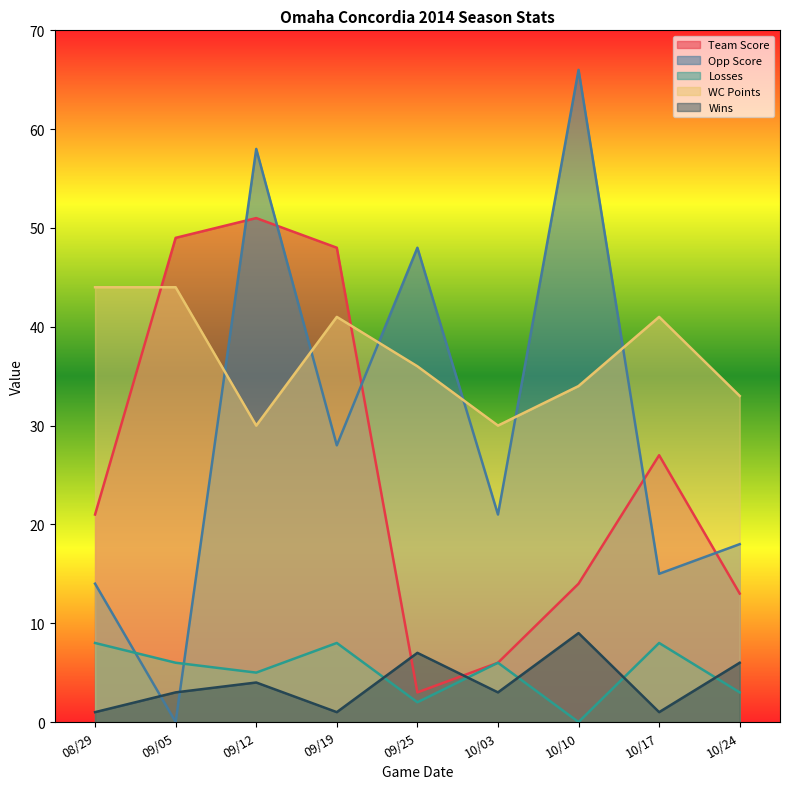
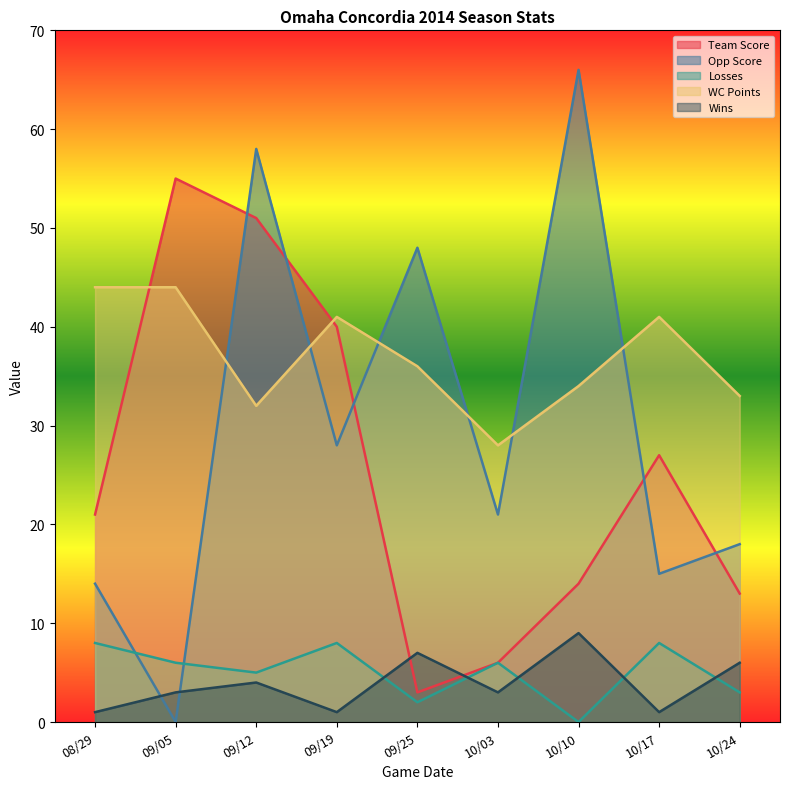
Team Score, 09/05: 49 -> 55
WC Points, 09/12: 30 -> 32
Team Score, 09/19: 48 -> 40
WC Points, 10/03: 30 -> 28
